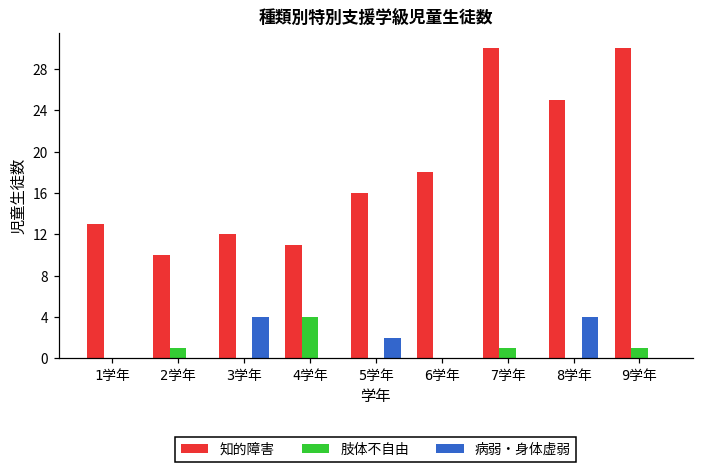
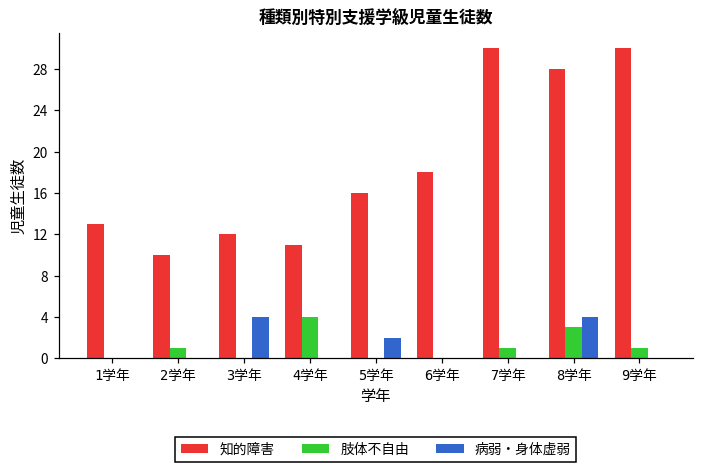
知的障害, 8学年: 25 -> 28
肢体不自由, 8学年: 0 -> 3
